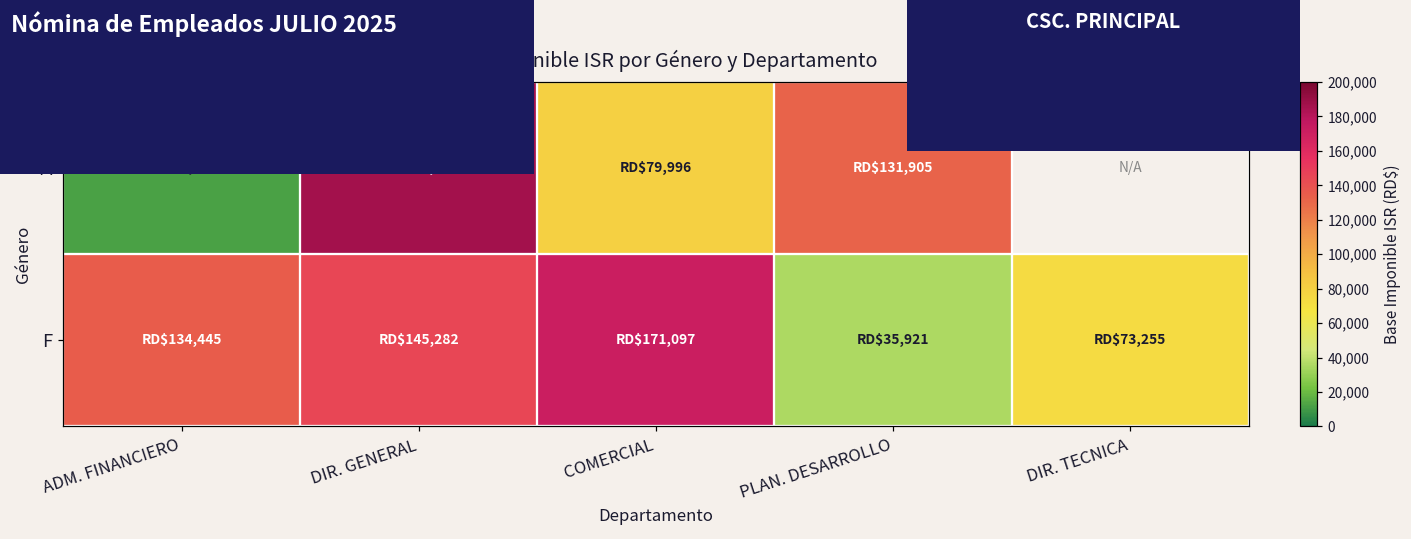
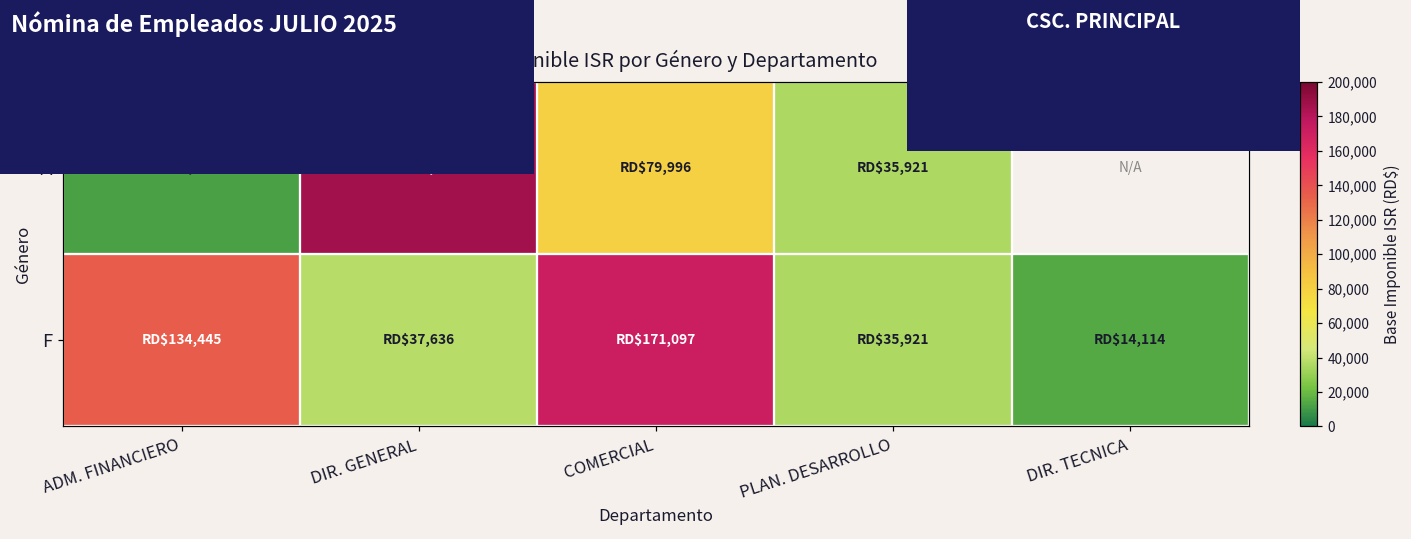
M, PLAN. DESARROLLO: $131,905 -> $35,921
F, DIR. GENERAL: $145,282 -> $37,636
F, DIR. TECNICA: $73,255 -> $14,114
